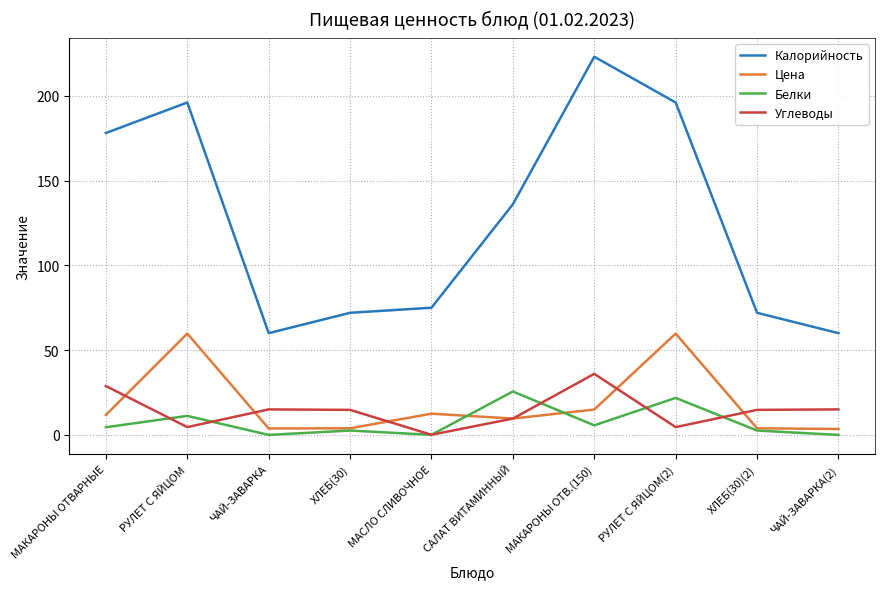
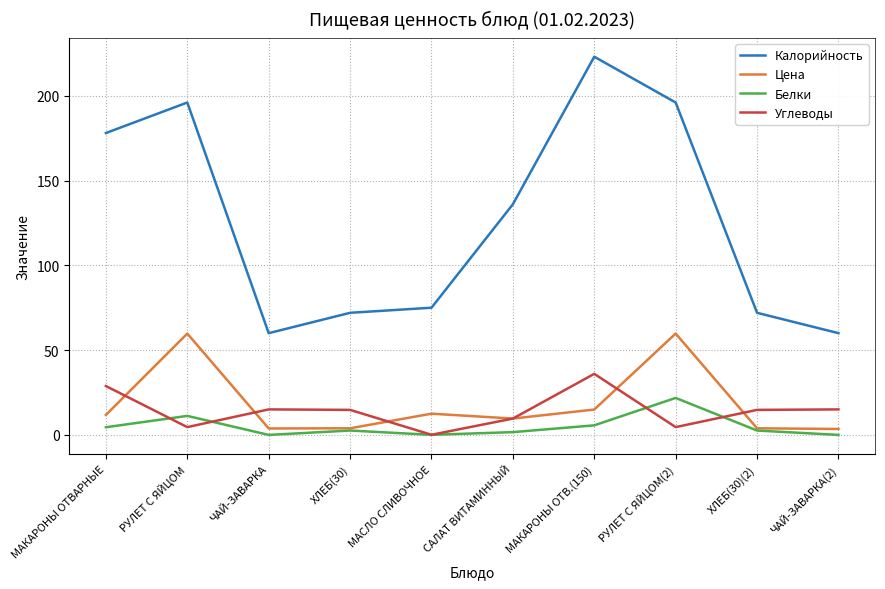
Белки, САЛАТ ВИТАМИННЫЙ: 26 -> 2
